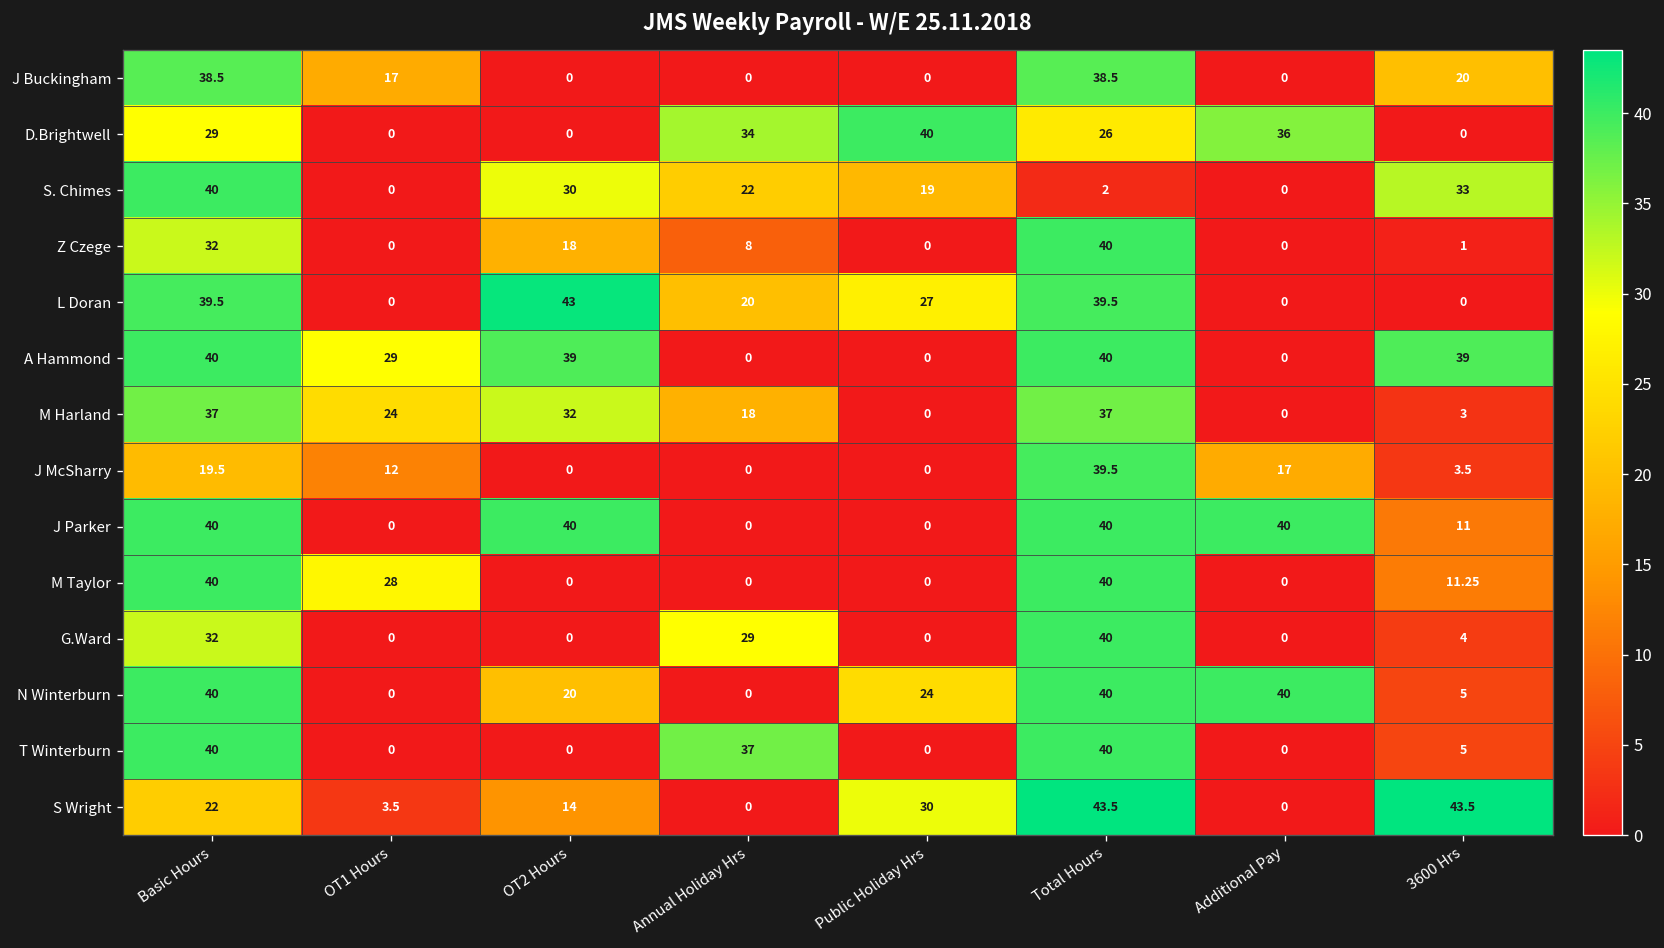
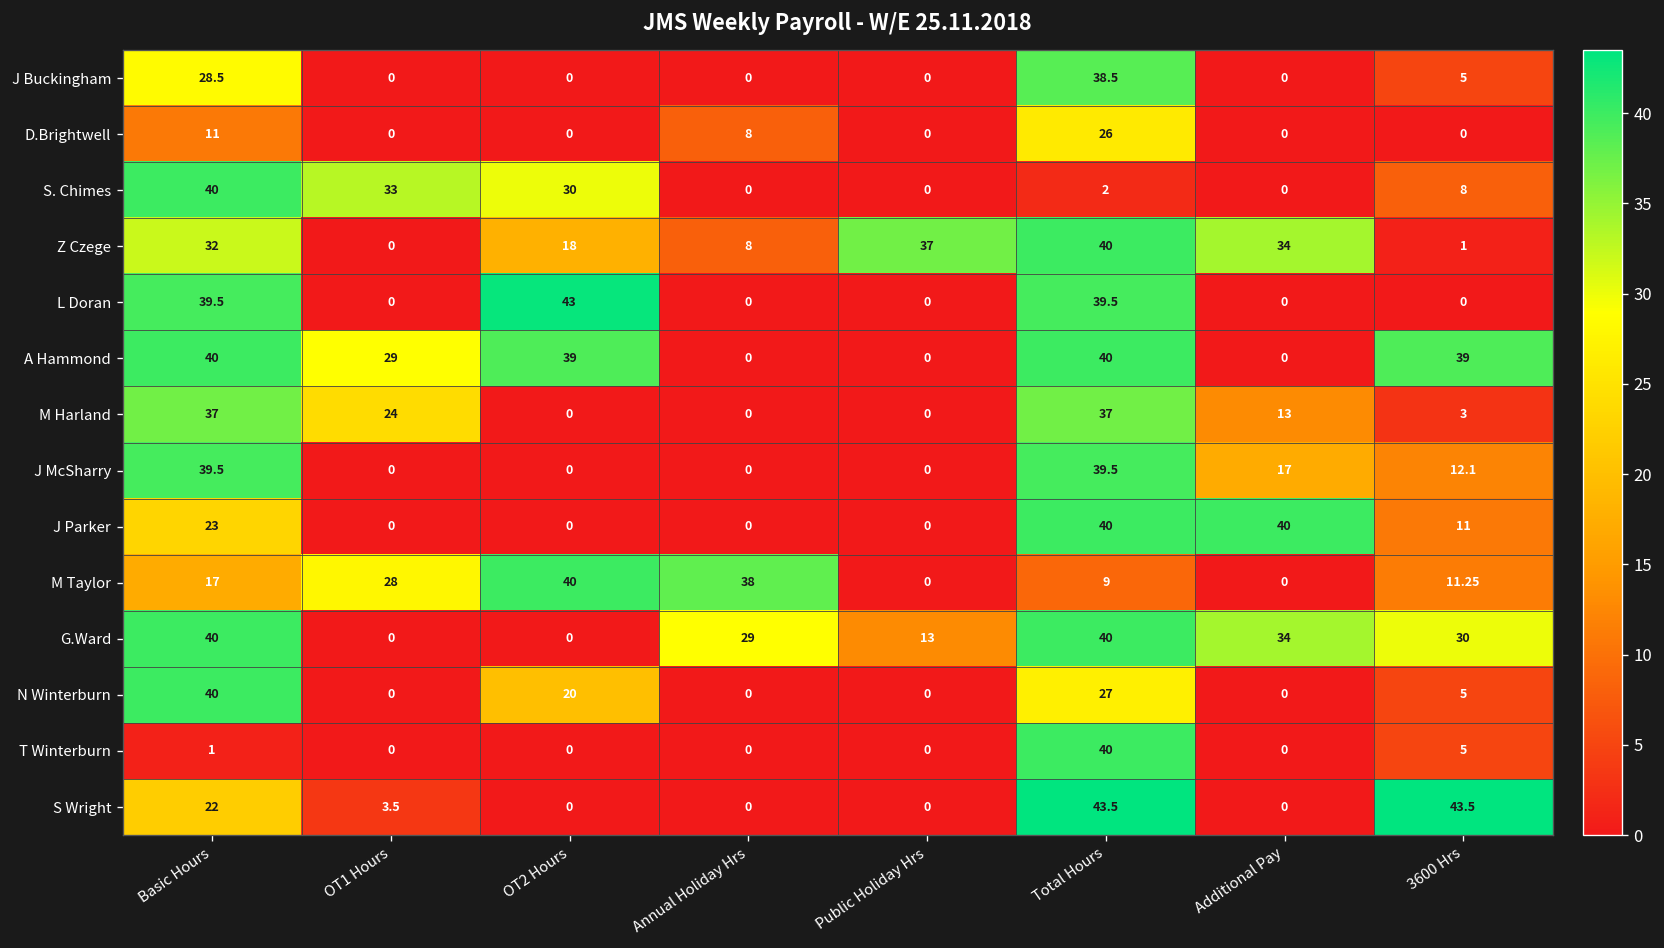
J Buckingham, Basic Hours: 38.5 -> 28.5
J Buckingham, OT1 Hours: 17 -> 0
J Buckingham, 3600 Hrs: 20 -> 5
D.Brightwell, Basic Hours: 29 -> 11
D.Brightwell, Annual Holiday Hrs: 34 -> 8
D.Brightwell, Public Holiday Hrs: 40 -> 0
D.Brightwell, Additional Pay: 36 -> 0
S. Chimes, OT1 Hours: 0 -> 33
S. Chimes, Annual Holiday Hrs: 22 -> 0
S. Chimes, Public Holiday Hrs: 19 -> 0
S. Chimes, 3600 Hrs: 33 -> 8
Z Czege, Public Holiday Hrs: 0 -> 37
Z Czege, Additional Pay: 0 -> 34
L Doran, Annual Holiday Hrs: 20 -> 0
L Doran, Public Holiday Hrs: 27 -> 0
M Harland, OT2 Hours: 32 -> 0
M Harland, Annual Holiday Hrs: 18 -> 0
M Harland, Additional Pay: 0 -> 13
J McSharry, Basic Hours: 19.5 -> 39.5
J McSharry, OT1 Hours: 12 -> 0
J McSharry, 3600 Hrs: 3.5 -> 12.1
J Parker, Basic Hours: 40 -> 23
J Parker, OT2 Hours: 40 -> 0
M Taylor, Basic Hours: 40 -> 17
M Taylor, OT2 Hours: 0 -> 40
M Taylor, Annual Holiday Hrs: 0 -> 38
M Taylor, Total Hours: 40 -> 9
G.Ward, Basic Hours: 32 -> 40
G.Ward, Public Holiday Hrs: 0 -> 13
G.Ward, Additional Pay: 0 -> 34
G.Ward, 3600 Hrs: 4 -> 30
N Winterburn, Public Holiday Hrs: 24 -> 0
N Winterburn, Total Hours: 40 -> 27
N Winterburn, Additional Pay: 40 -> 0
T Winterburn, Basic Hours: 40 -> 1
T Winterburn, Annual Holiday Hrs: 37 -> 0
S Wright, OT2 Hours: 14 -> 0
S Wright, Public Holiday Hrs: 30 -> 0
